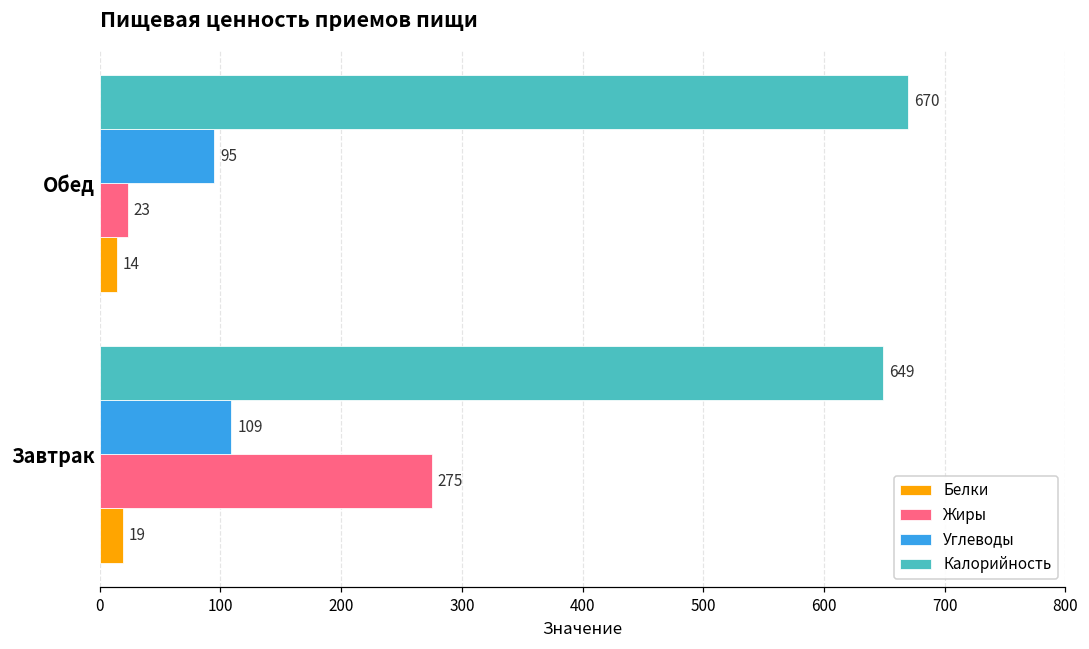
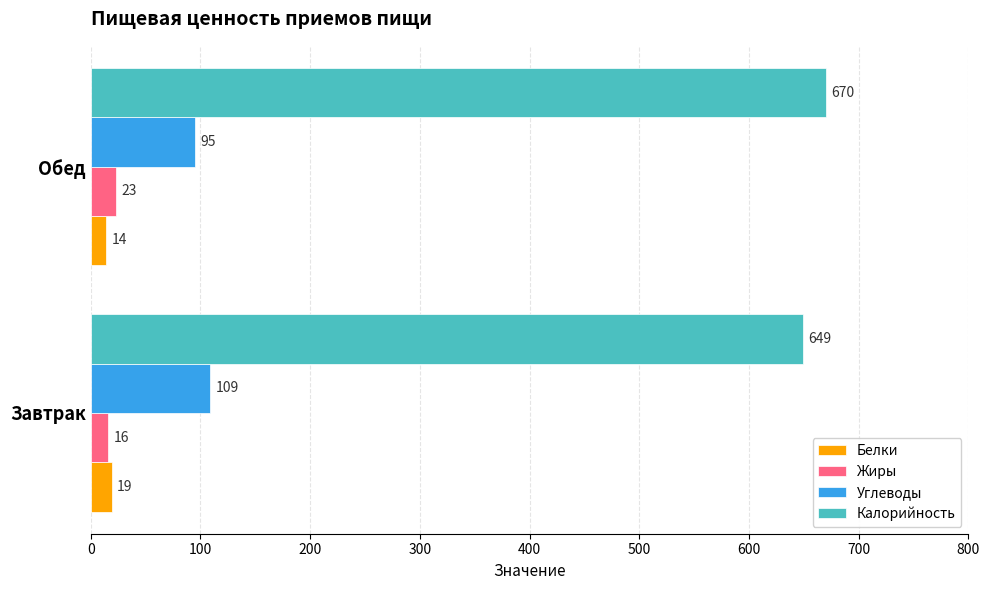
Жиры, Завтрак: 275 -> 16
